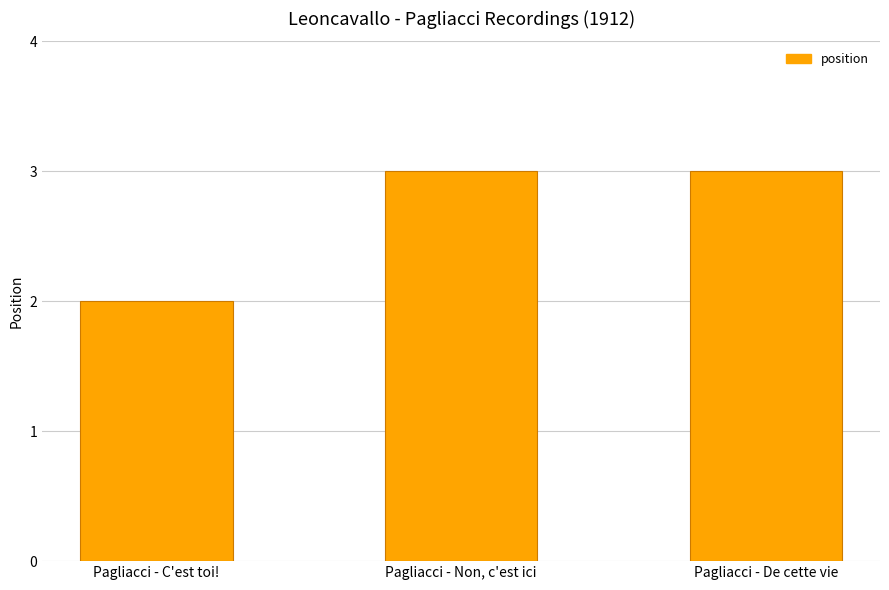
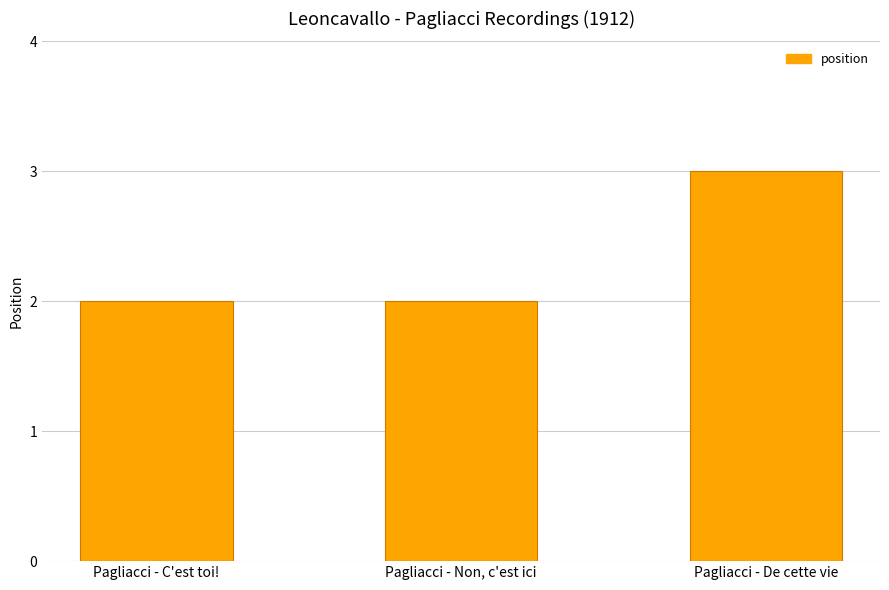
Pagliacci - Non, c'est ici: 3 -> 2
